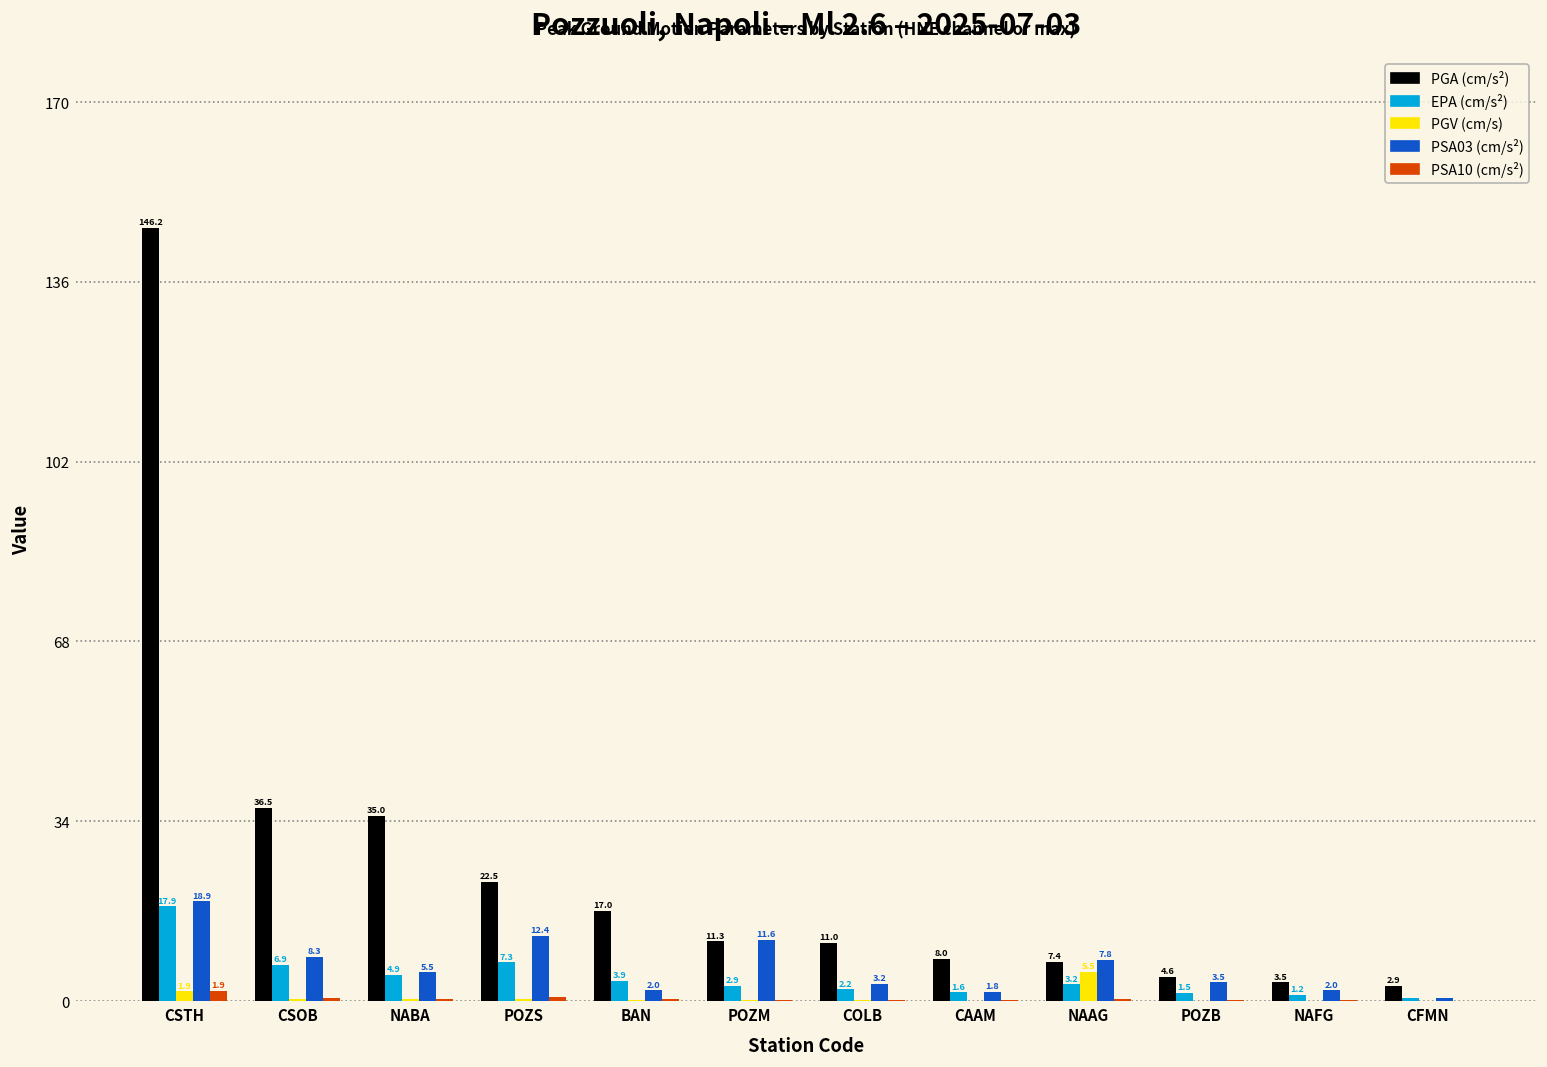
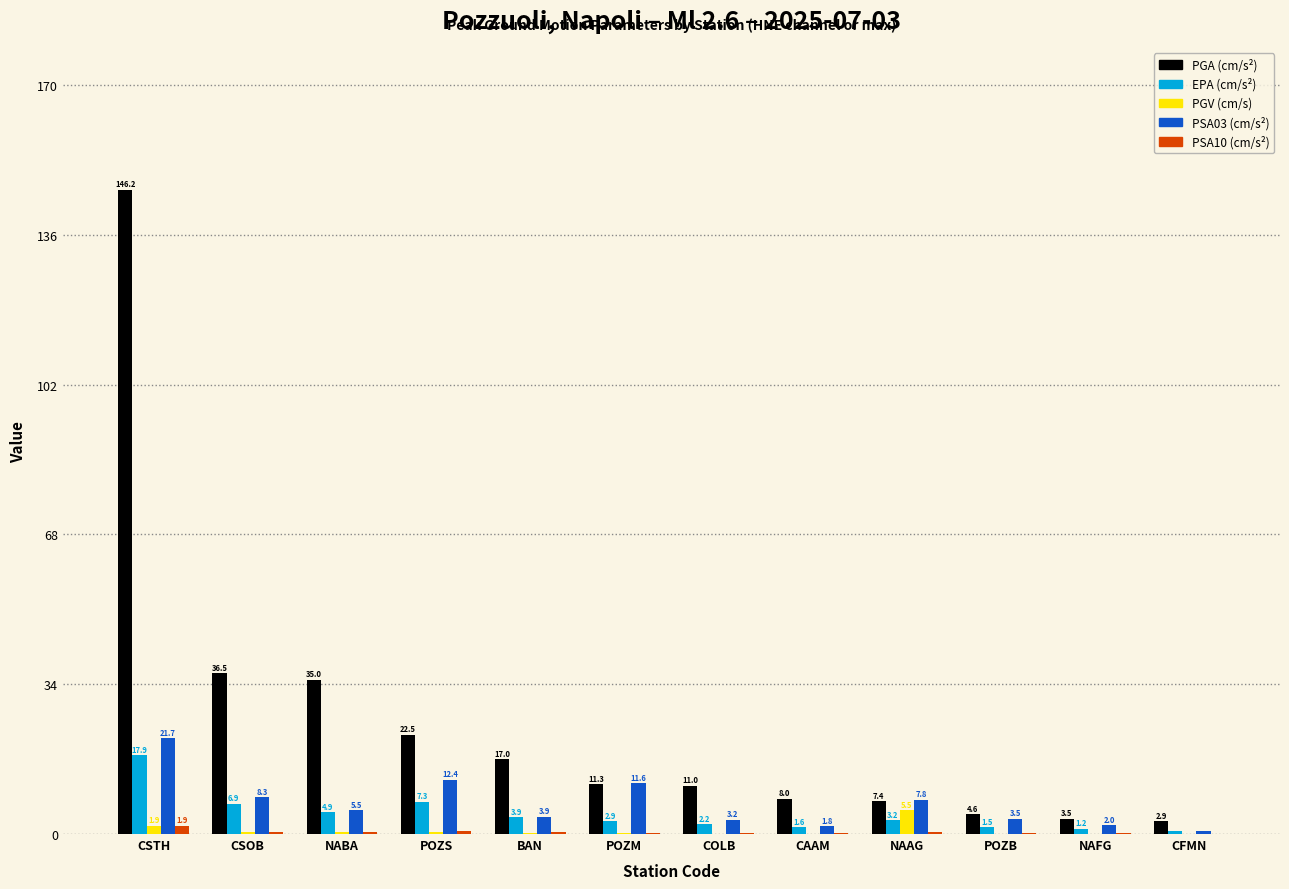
PSA03 (cm/s²), CSTH: 18.9 -> 21.7
PSA03 (cm/s²), BAN: 2.0 -> 3.9
